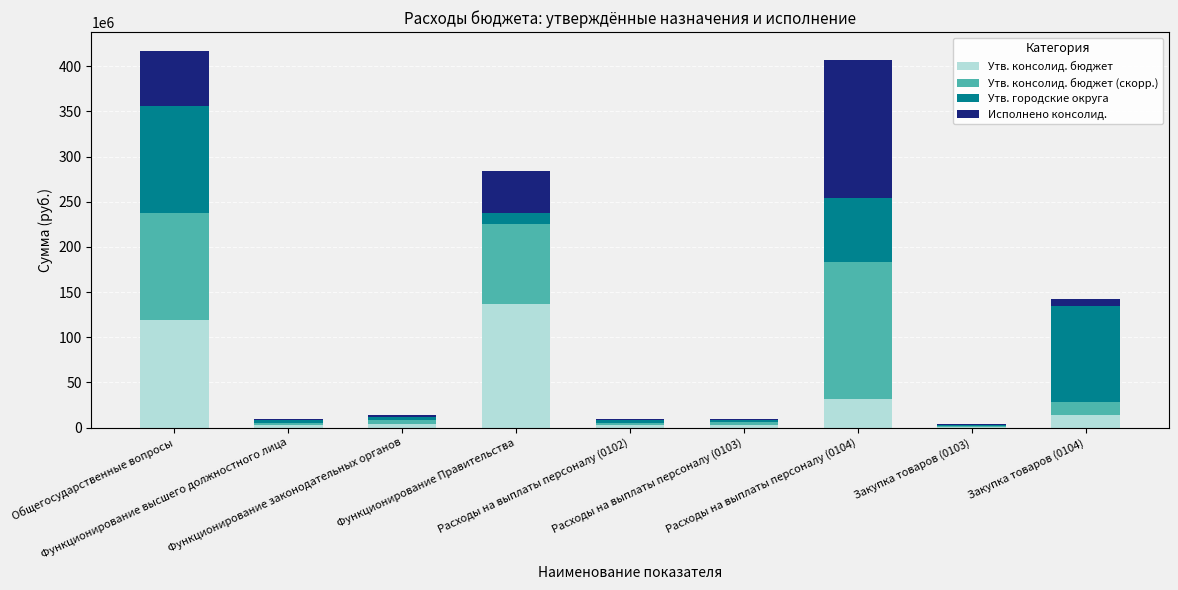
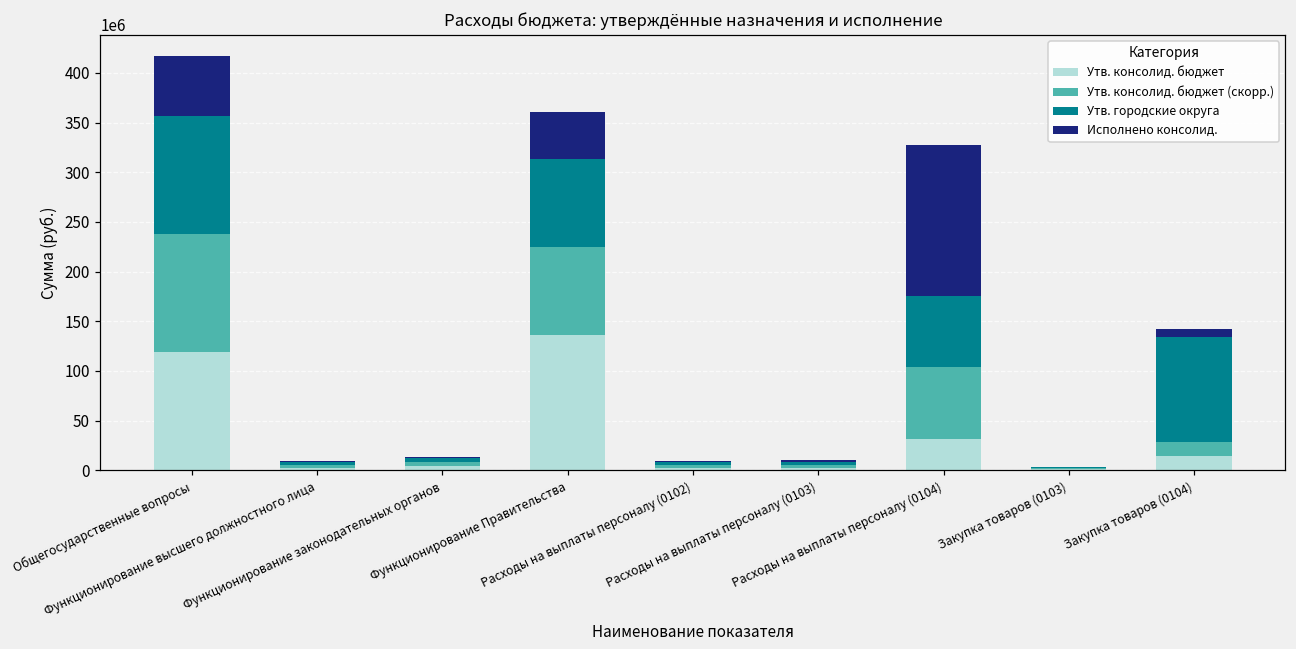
Утв. городские округа, Функционирование Правительства: 10000000 -> 90000000
Утв. консолид. бюджет (скорр.), Расходы на выплаты персоналу (0104): 150000000 -> 70000000
